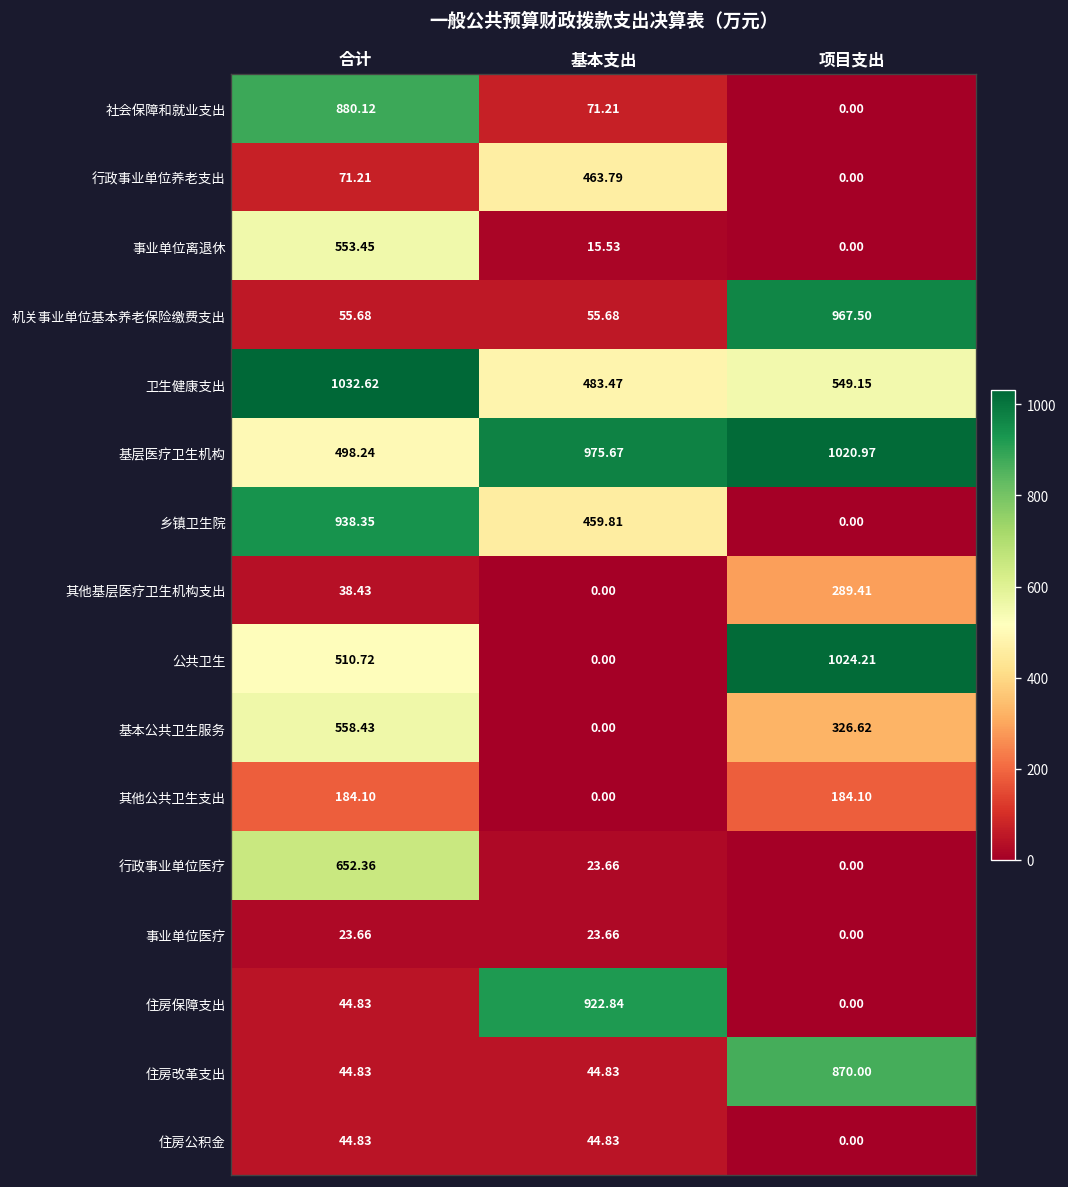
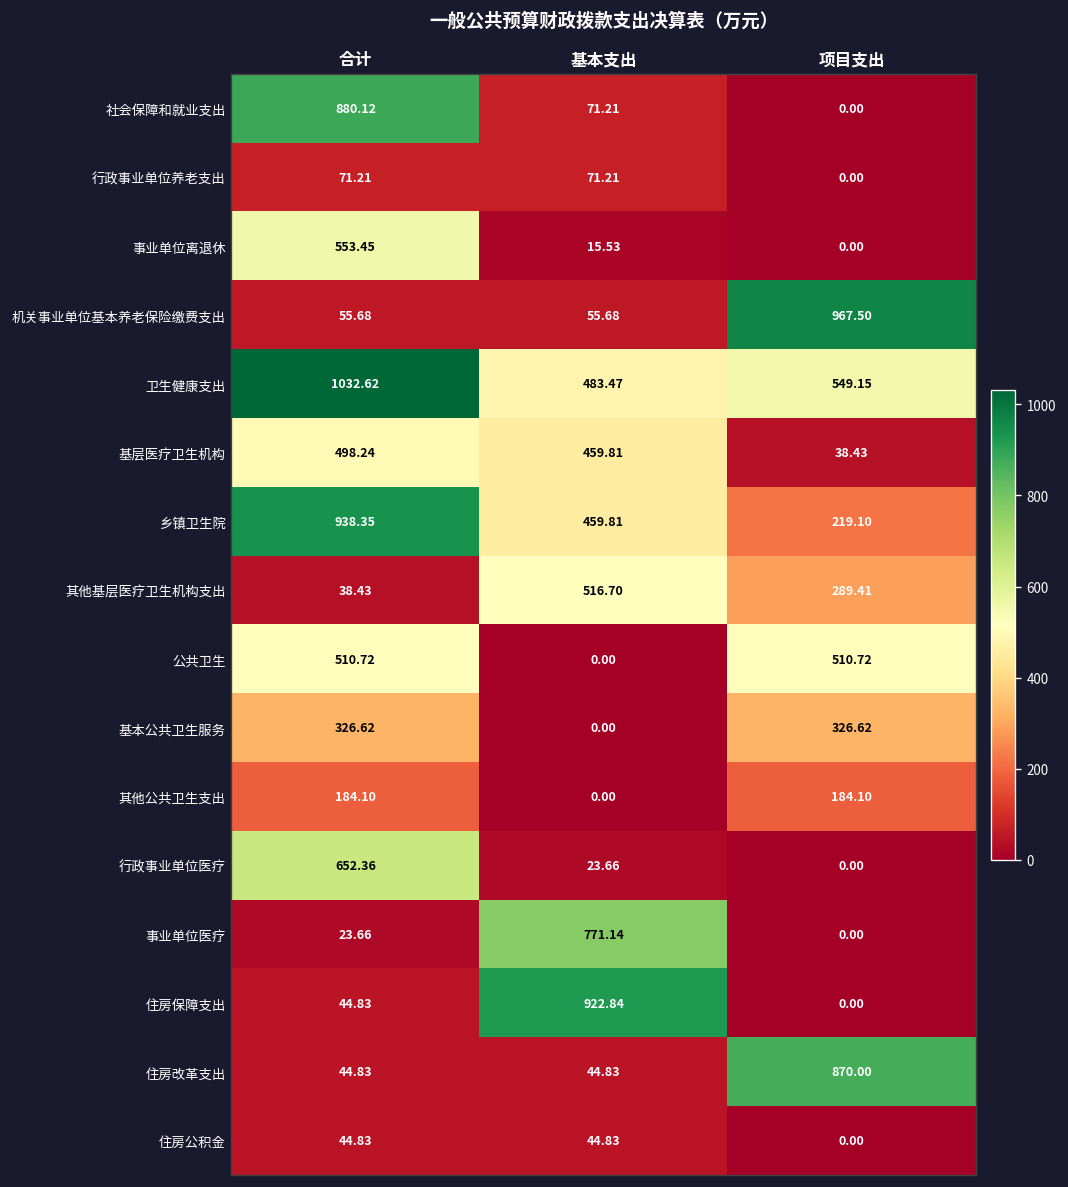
行政事业单位养老支出, 基本支出: 463.79 -> 71.21
基层医疗卫生机构, 基本支出: 975.67 -> 459.81
基层医疗卫生机构, 项目支出: 1020.97 -> 38.43
乡镇卫生院, 项目支出: 0.00 -> 219.10
其他基层医疗卫生机构支出, 基本支出: 0.00 -> 516.70
公共卫生, 项目支出: 1024.21 -> 510.72
基本公共卫生服务, 合计: 558.43 -> 326.62
事业单位医疗, 基本支出: 23.66 -> 771.14
